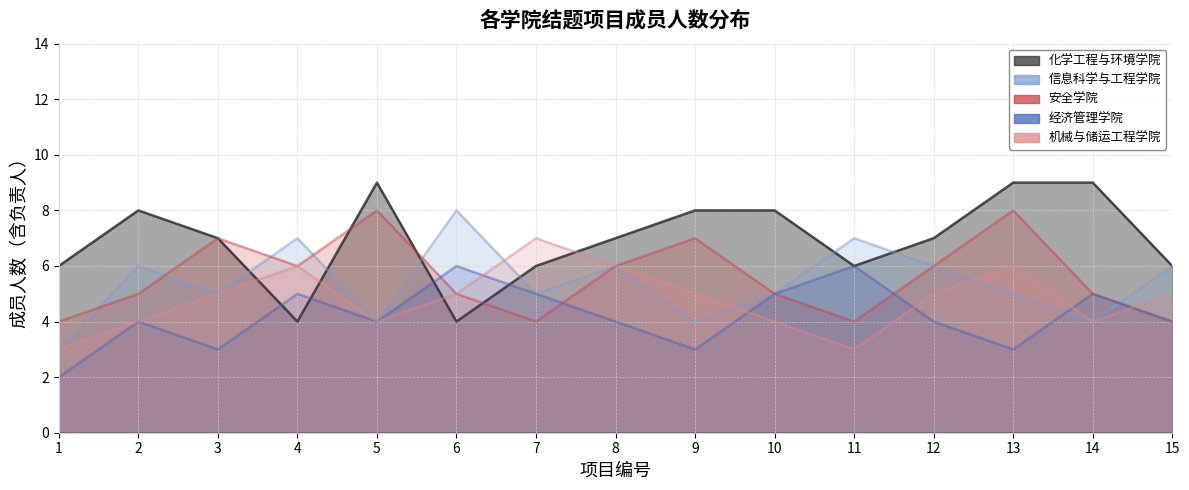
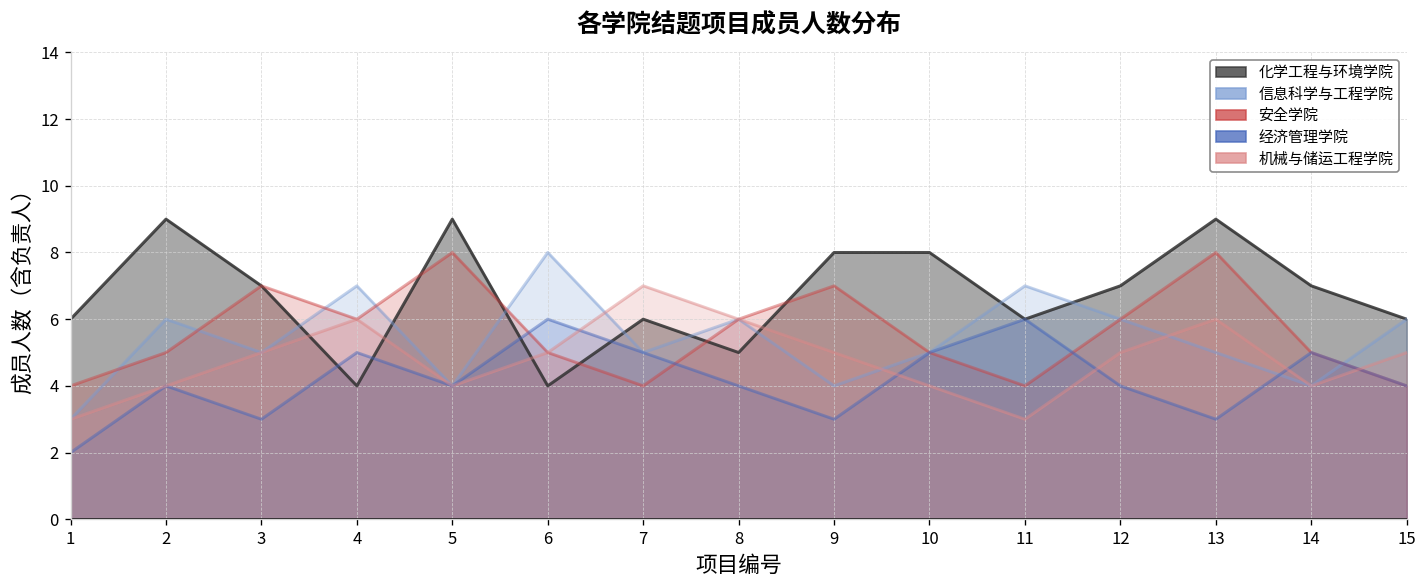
化学工程与环境学院, 2: 8 -> 9
化学工程与环境学院, 8: 7 -> 5
化学工程与环境学院, 14: 9 -> 7
